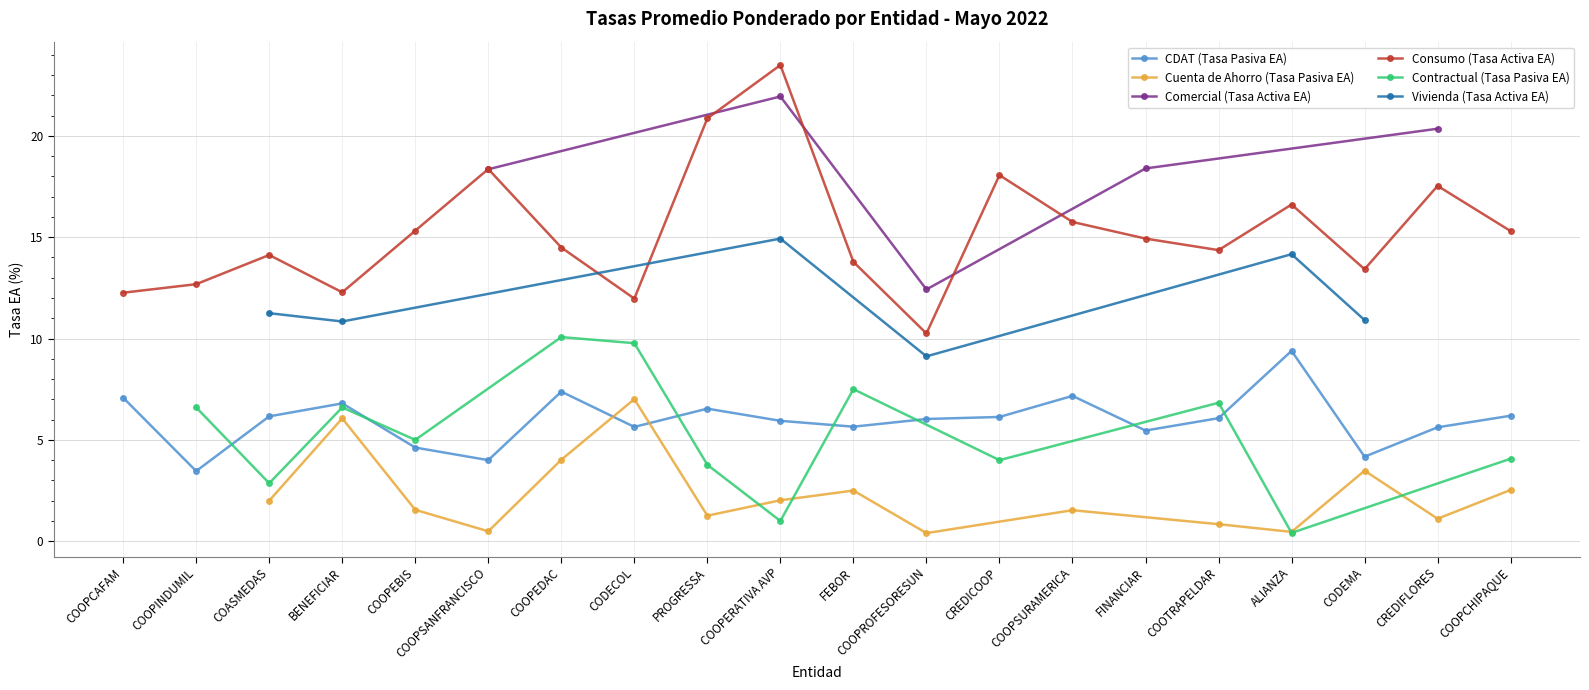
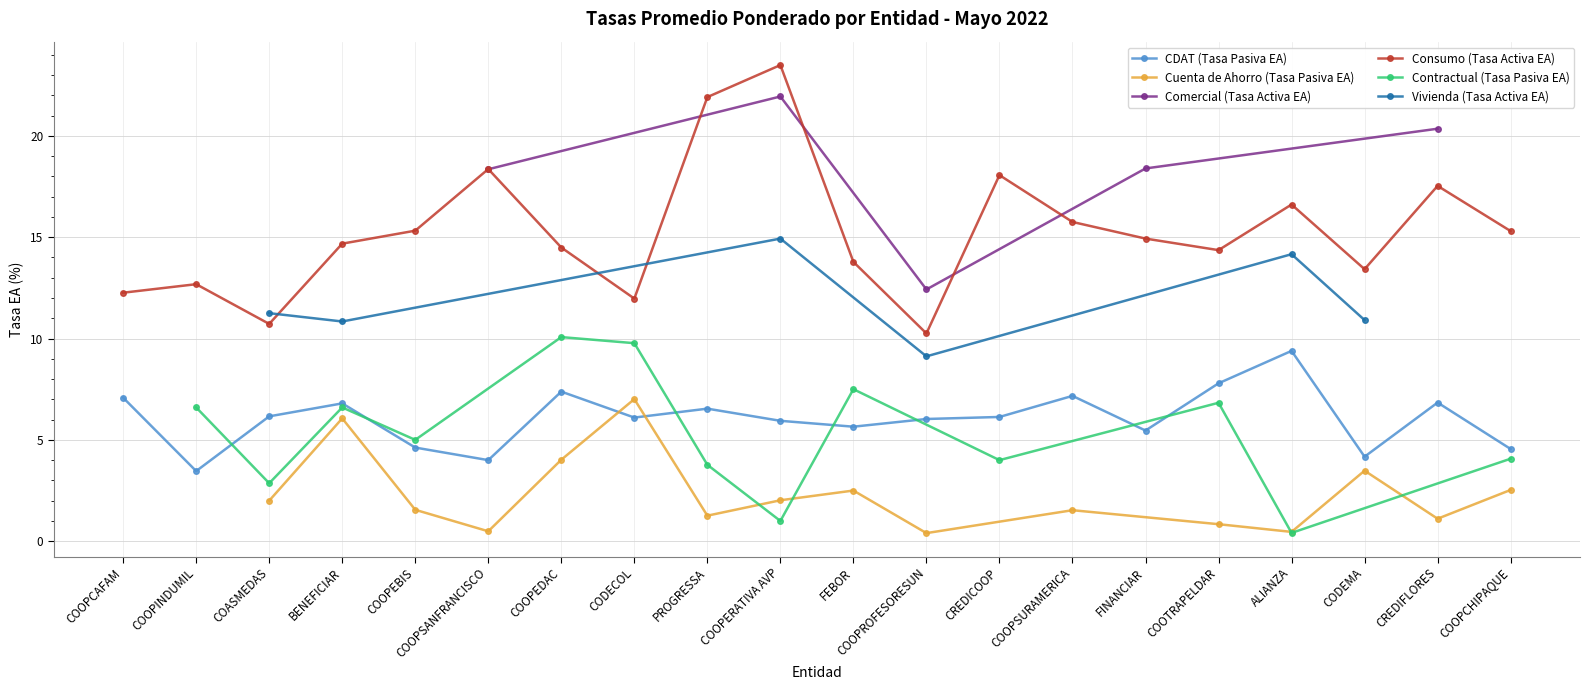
Consumo (Tasa Activa EA), COASMEDAS: 14.1 -> 10.7
Consumo (Tasa Activa EA), BENEFICIAR: 12.3 -> 14.7
CDAT (Tasa Pasiva EA), CODECOL: 5.6 -> 6.1
Consumo (Tasa Activa EA), PROGRESSA: 20.9 -> 21.9
CDAT (Tasa Pasiva EA), COOTRAPELDAR: 6.1 -> 7.8
CDAT (Tasa Pasiva EA), CREDIFLORES: 5.6 -> 6.8
CDAT (Tasa Pasiva EA), COOPCHIPAQUE: 6.2 -> 4.6
